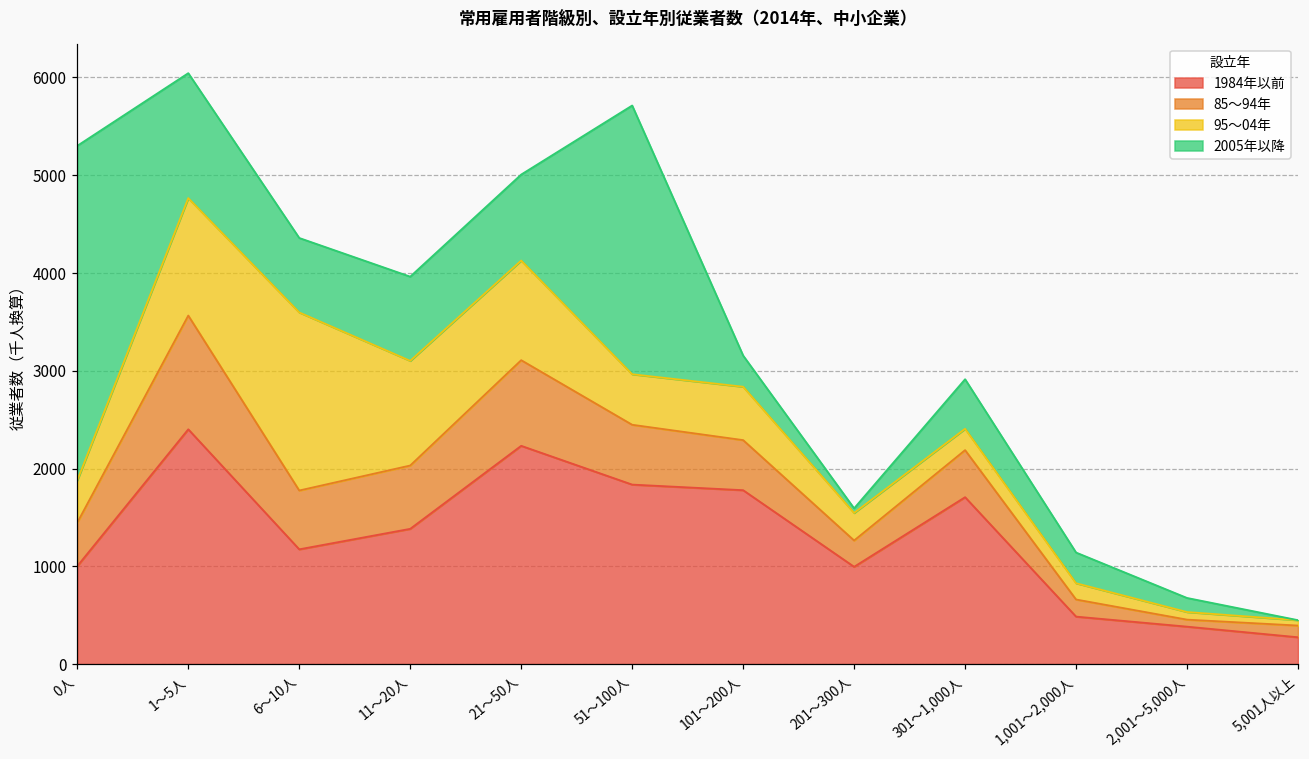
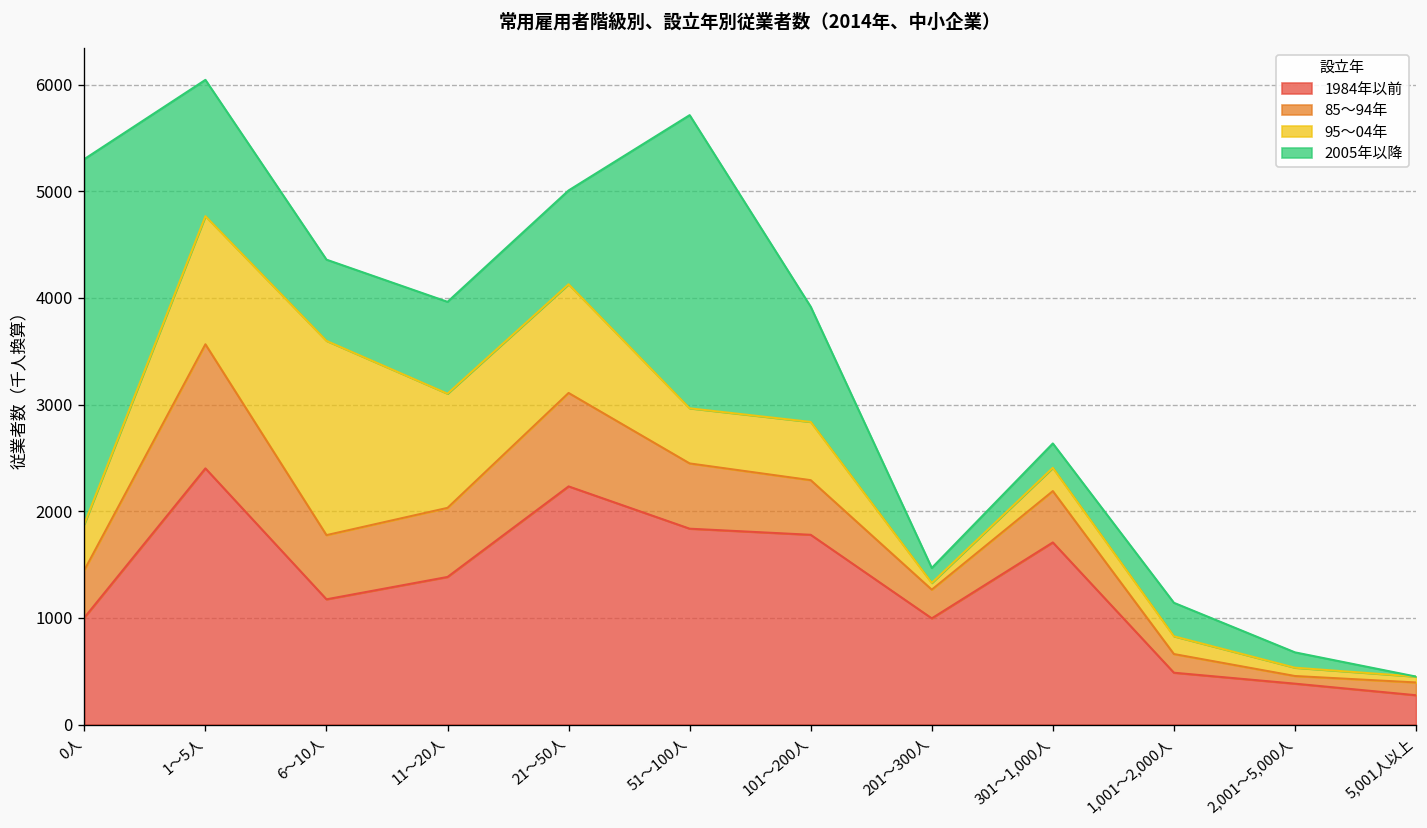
2005年以降, 101～200人: 300 -> 1100
95～04年, 201～300人: 300 -> 100
2005年以降, 201～300人: 0 -> 100
2005年以降, 301～1,000人: 500 -> 200
